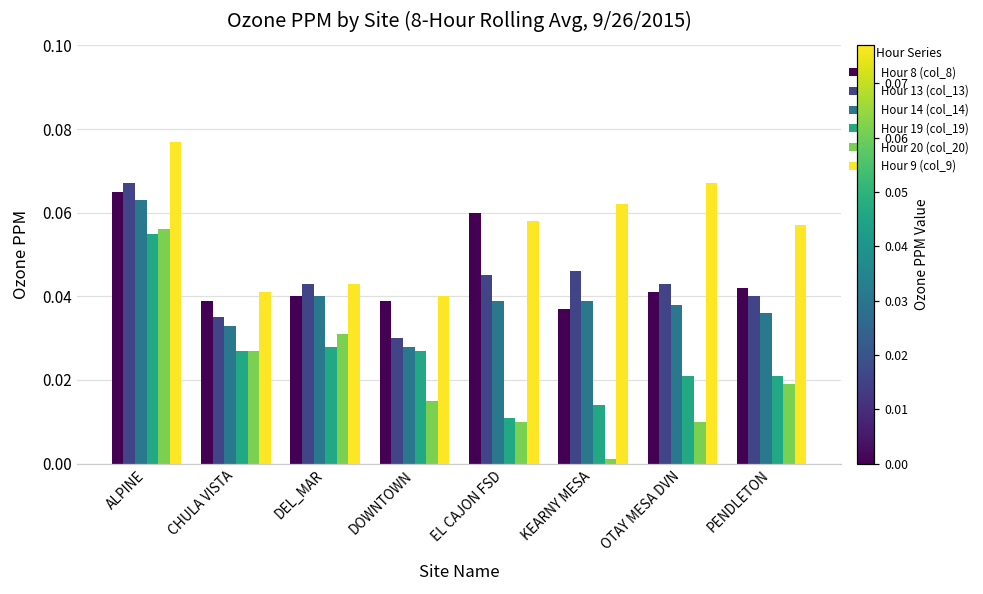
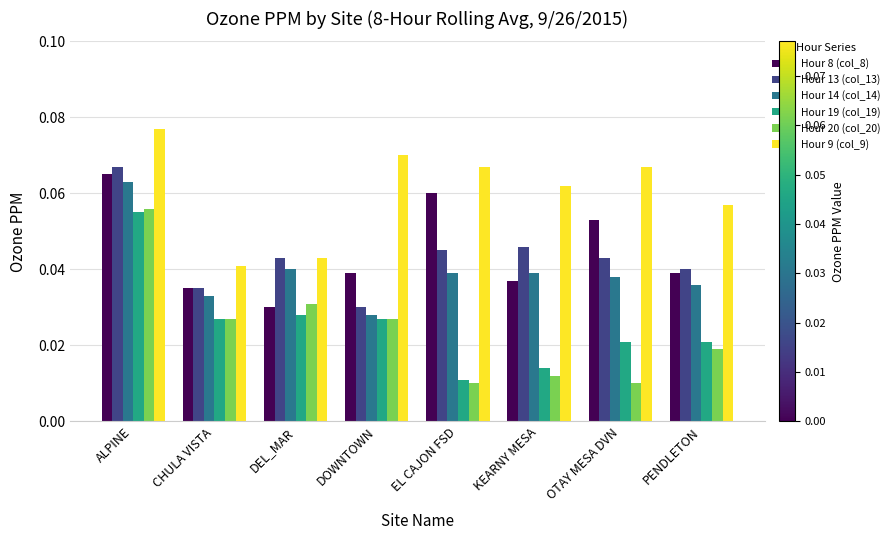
Hour 8 (col_8), CHULA VISTA: 0.039 -> 0.035
Hour 8 (col_8), DEL_MAR: 0.04 -> 0.03
Hour 20 (col_20), DOWNTOWN: 0.015 -> 0.027
Hour 9 (col_9), DOWNTOWN: 0.04 -> 0.07
Hour 9 (col_9), EL CAJON FSD: 0.058 -> 0.067
Hour 20 (col_20), KEARNY MESA: 0.001 -> 0.012
Hour 8 (col_8), OTAY MESA DVN: 0.041 -> 0.053
Hour 8 (col_8), PENDLETON: 0.042 -> 0.039
